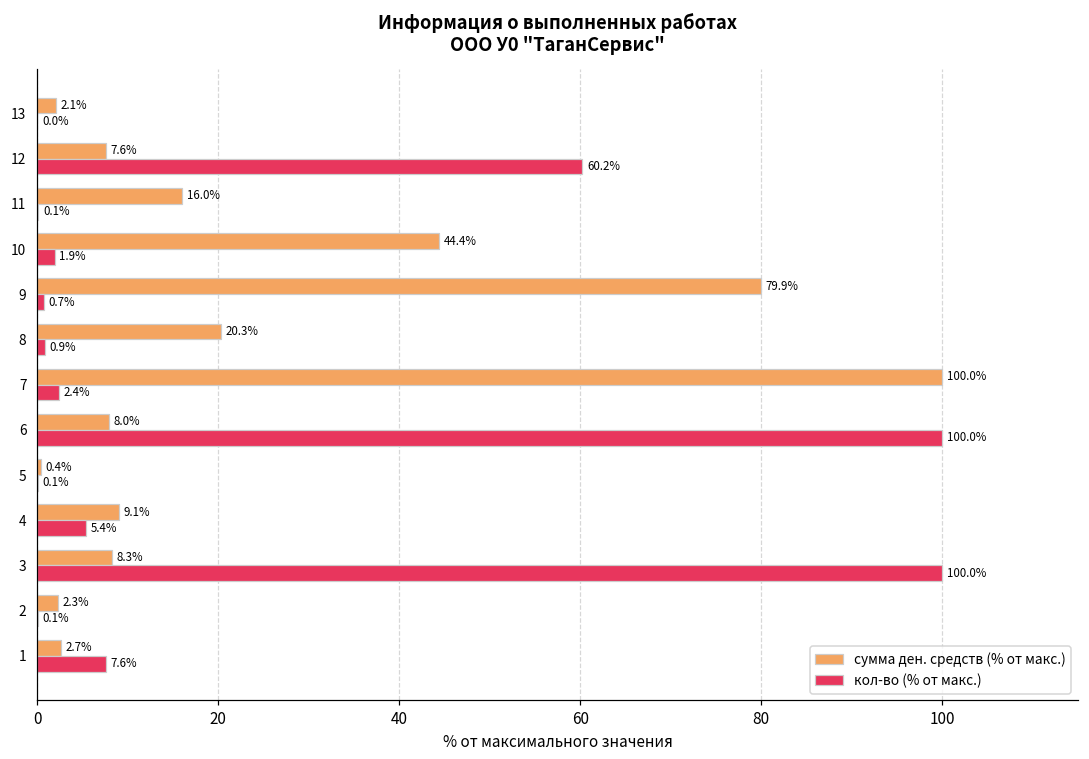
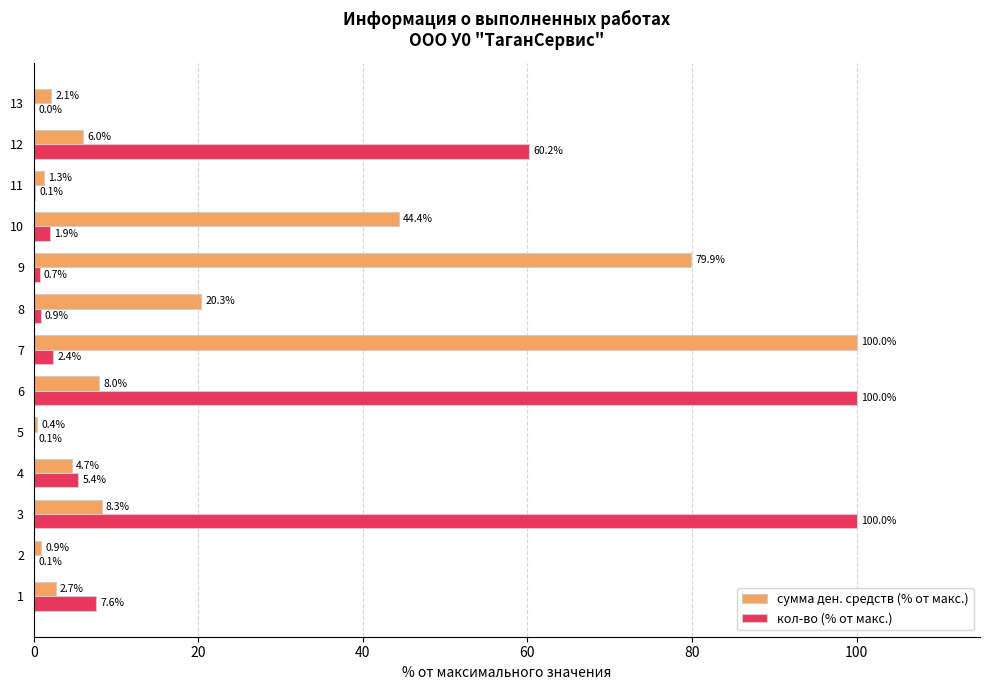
сумма ден. средств (% от макс.), 12: 7.6% -> 6.0%
сумма ден. средств (% от макс.), 11: 16.0% -> 1.3%
сумма ден. средств (% от макс.), 4: 9.1% -> 4.7%
сумма ден. средств (% от макс.), 2: 2.3% -> 0.9%
